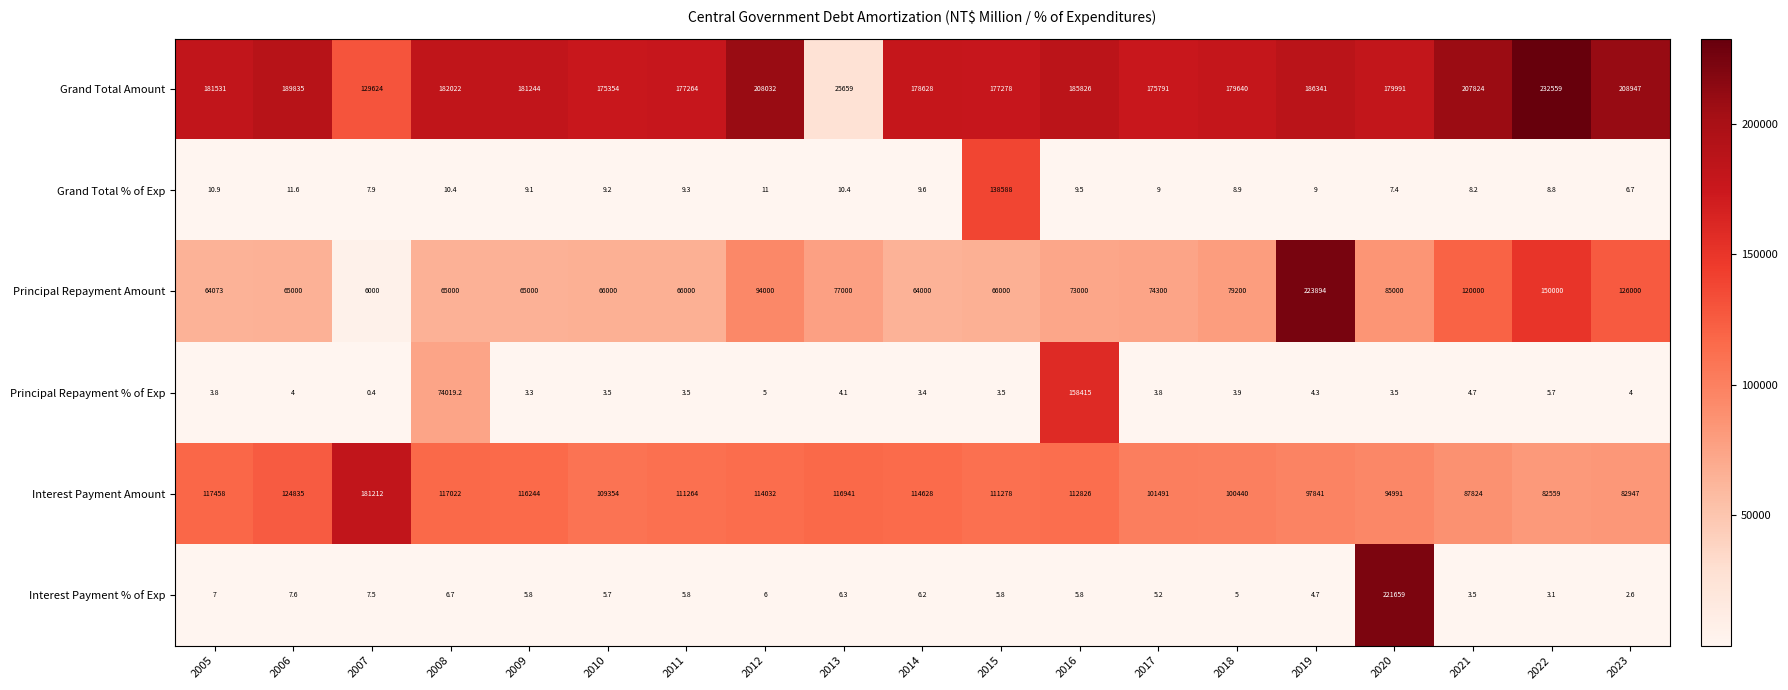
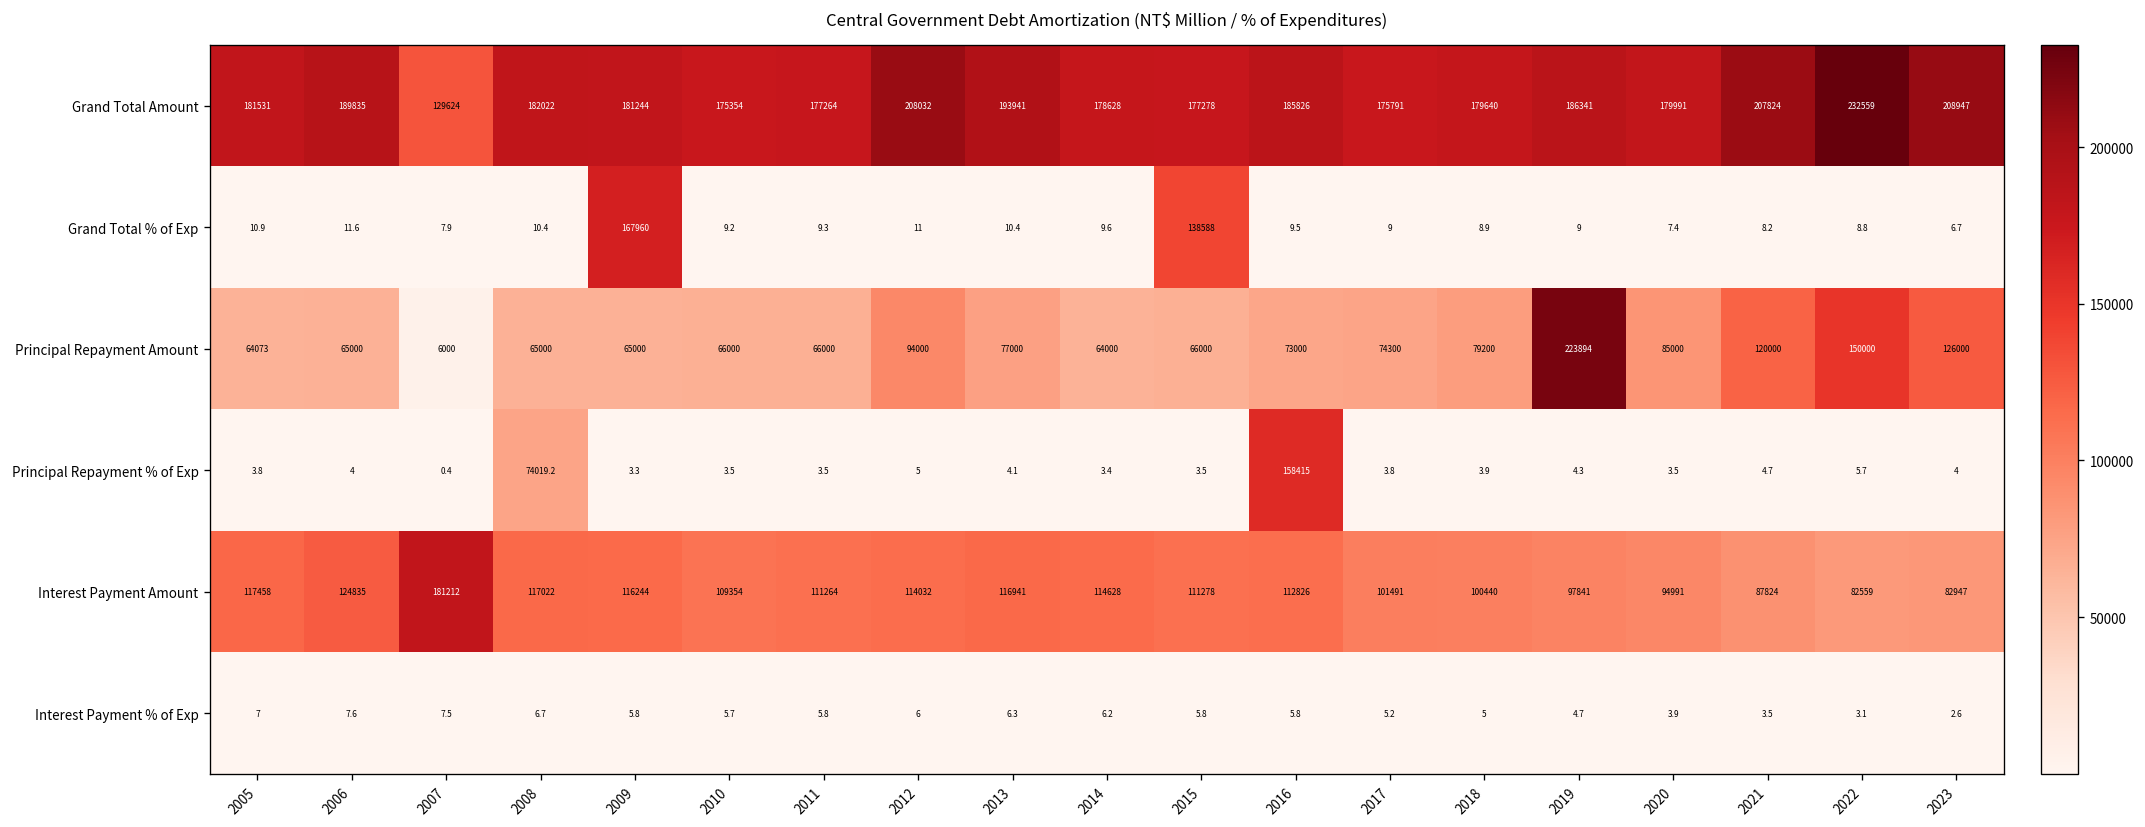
Grand Total Amount, 2013: 25659 -> 193941
Grand Total % of Exp, 2009: 9.1 -> 167960
Interest Payment % of Exp, 2020: 221659 -> 3.9
